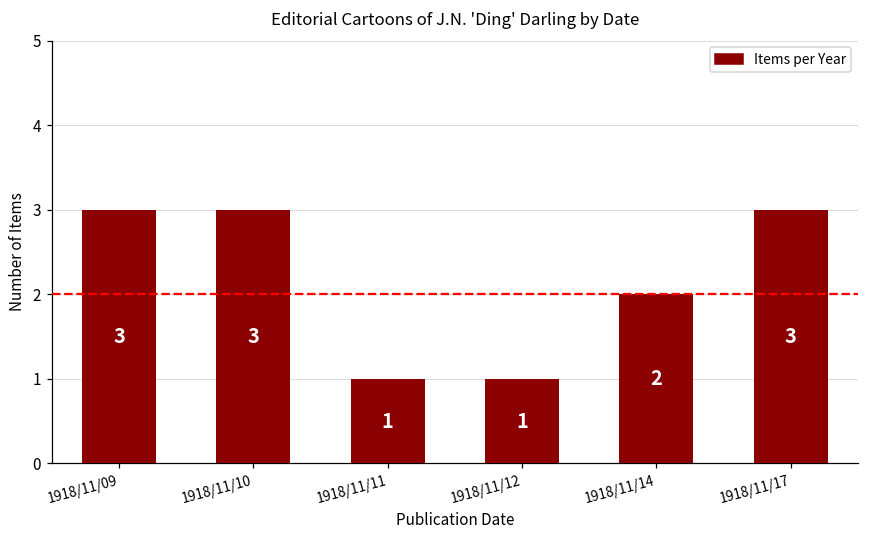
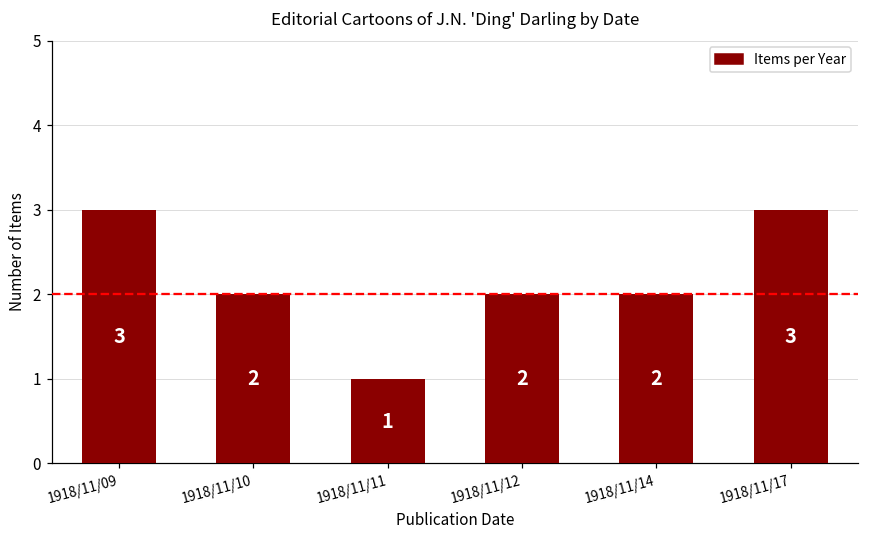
1918/11/10: 3 -> 2
1918/11/12: 1 -> 2
